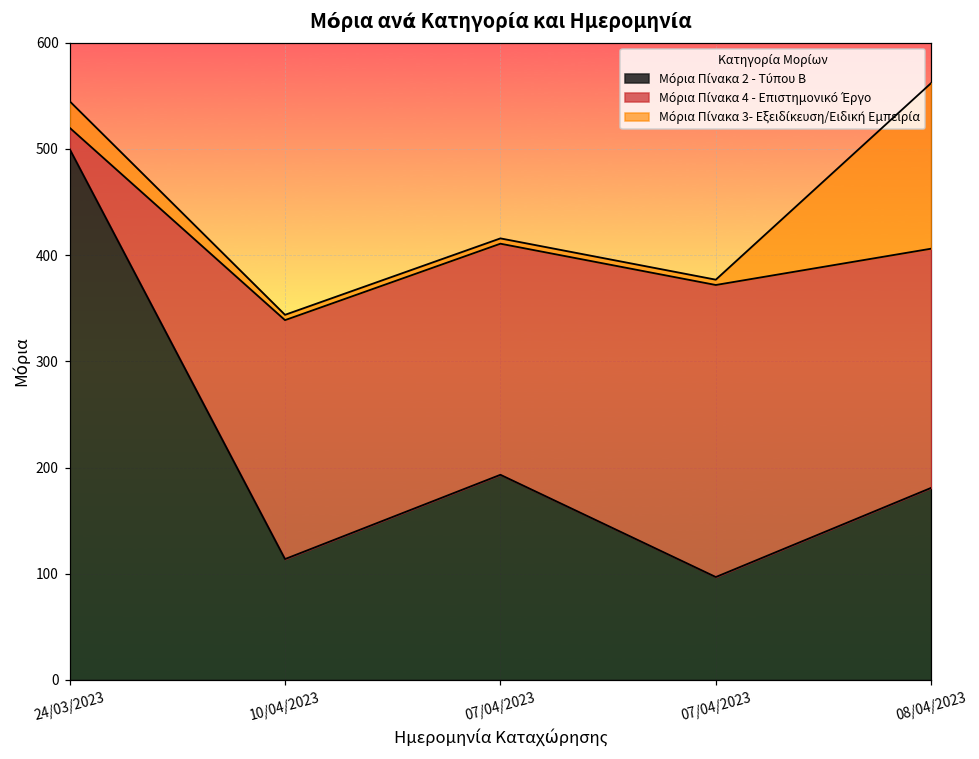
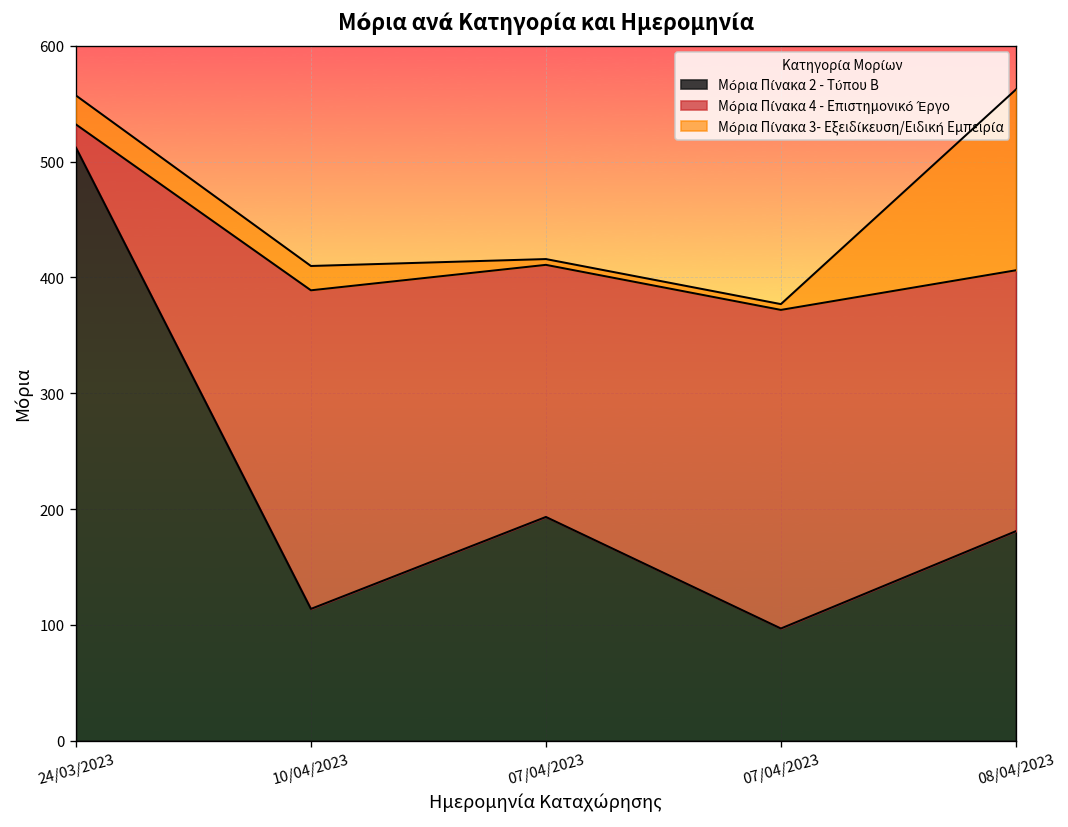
Μόρια Πίνακα 2 - Τύπου Β, 24/03/2023: 500 -> 510
Μόρια Πίνακα 4 - Επιστημονικό Έργο, 10/04/2023: 230 -> 280
Μόρια Πίνακα 3- Εξειδίκευση/Ειδική Εμπειρία, 10/04/2023: 10 -> 20
